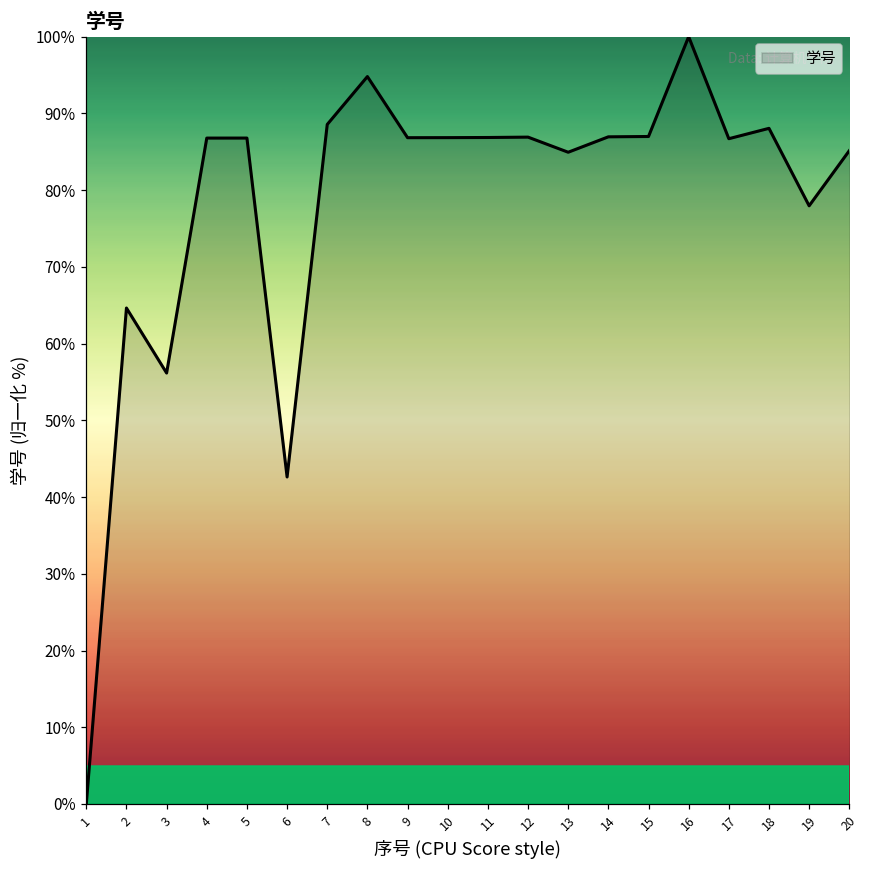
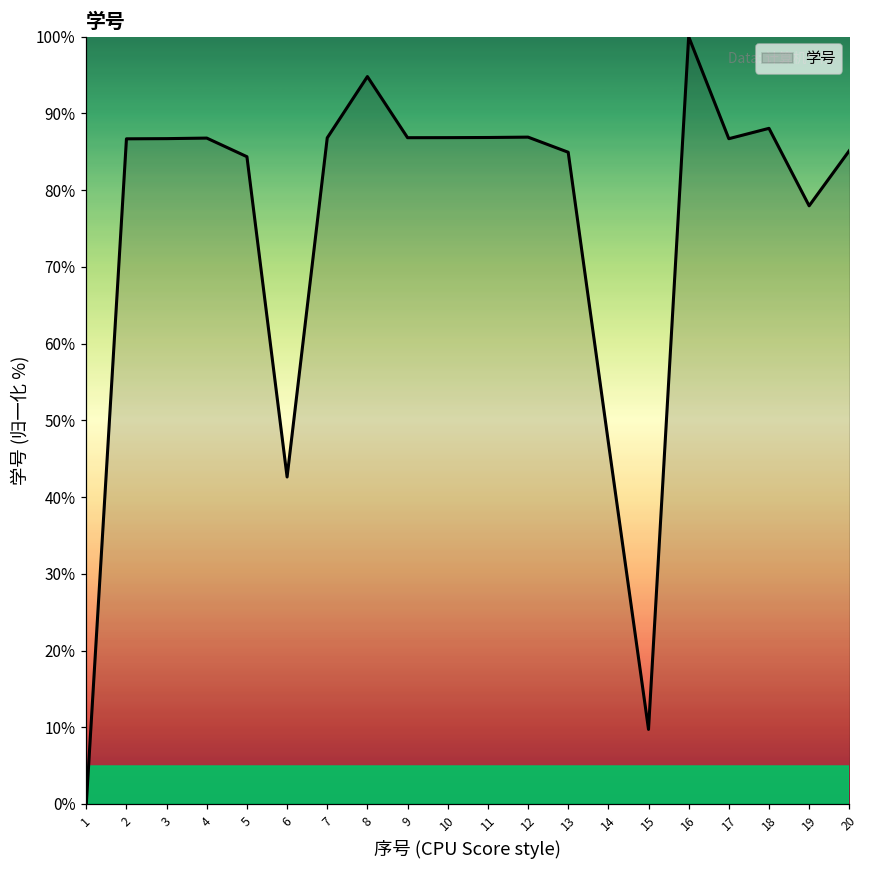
2: 65% -> 87%
3: 56% -> 87%
5: 87% -> 84%
7: 89% -> 87%
14: 87% -> 47%
15: 87% -> 10%
